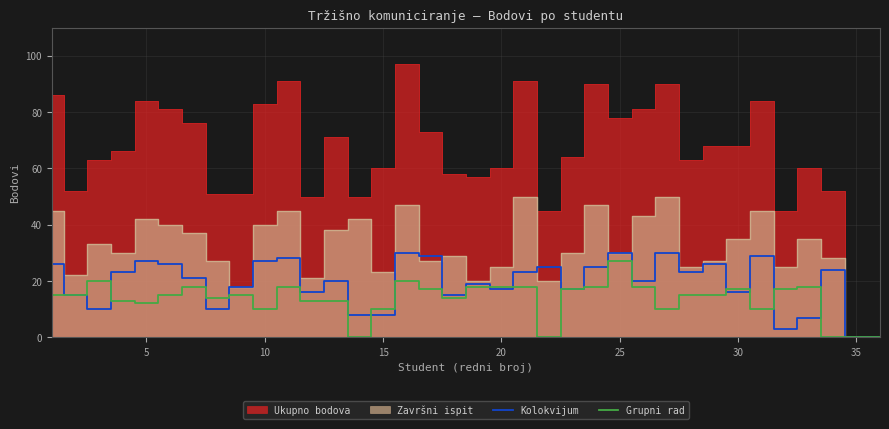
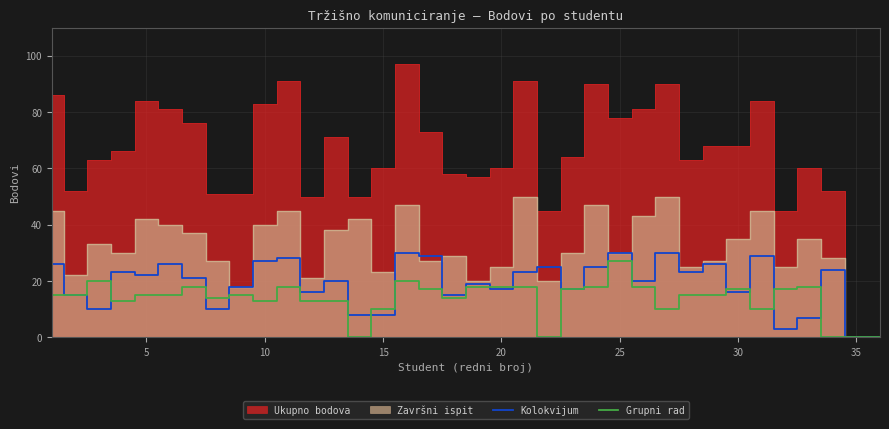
Kolokvijum, 5: 27 -> 22
Grupni rad, 5: 12 -> 15
Grupni rad, 10: 10 -> 13
